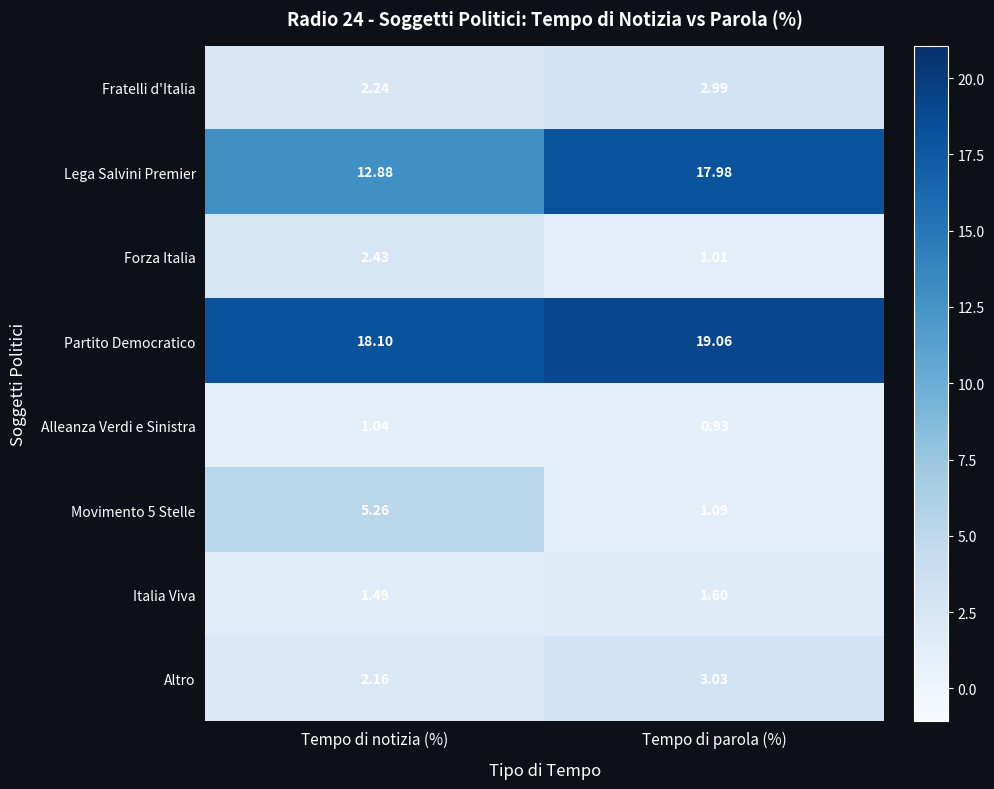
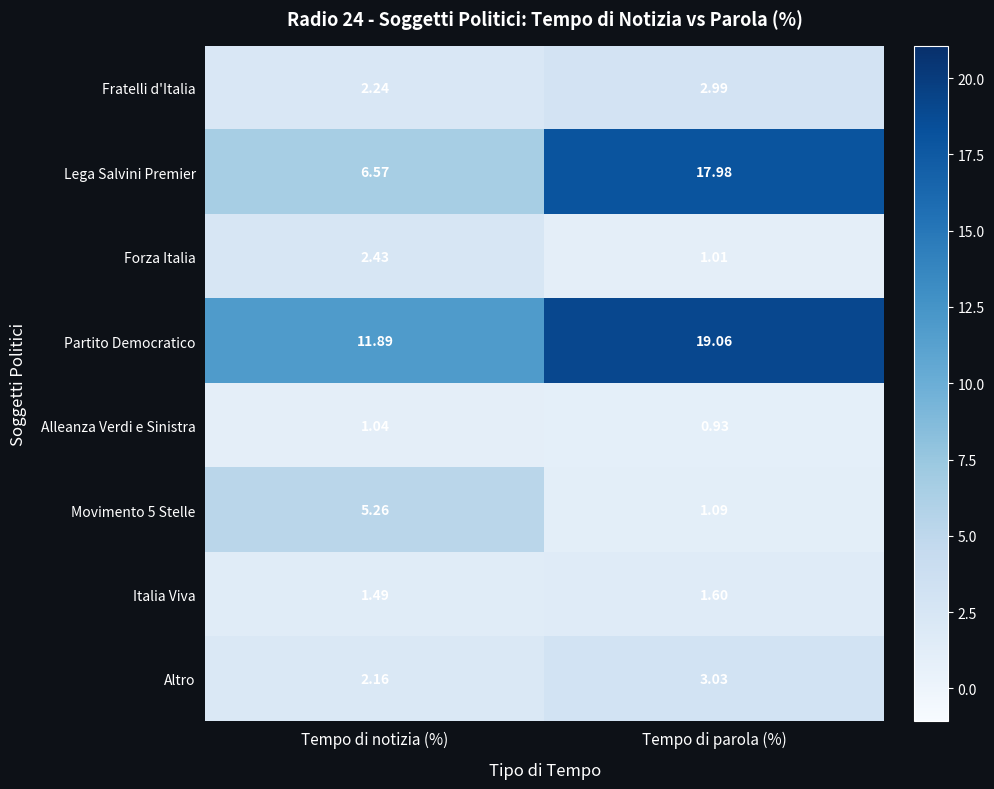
Lega Salvini Premier, Tempo di notizia (%): 12.88 -> 6.57
Partito Democratico, Tempo di notizia (%): 18.10 -> 11.89
